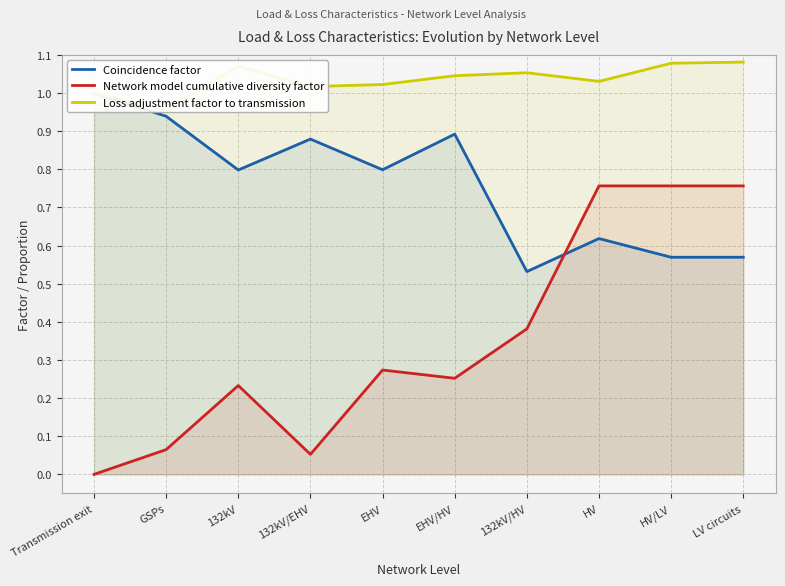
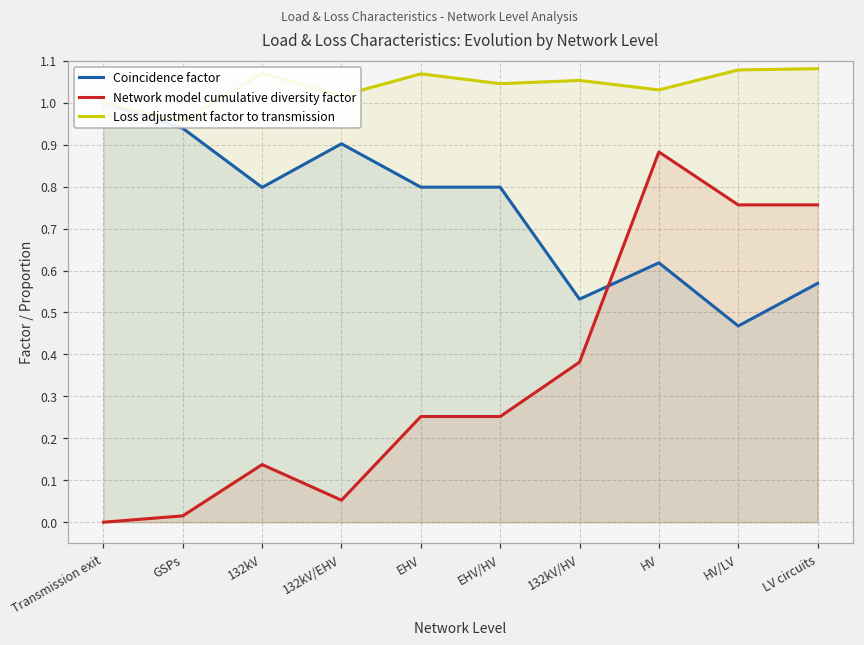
Network model cumulative diversity factor, GSPs: 0.06 -> 0.02
Network model cumulative diversity factor, 132kV: 0.23 -> 0.14
Coincidence factor, 132kV/EHV: 0.88 -> 0.90
Network model cumulative diversity factor, EHV: 0.27 -> 0.25
Loss adjustment factor to transmission, EHV: 1.02 -> 1.07
Coincidence factor, EHV/HV: 0.89 -> 0.80
Network model cumulative diversity factor, HV: 0.76 -> 0.88
Coincidence factor, HV/LV: 0.57 -> 0.47
